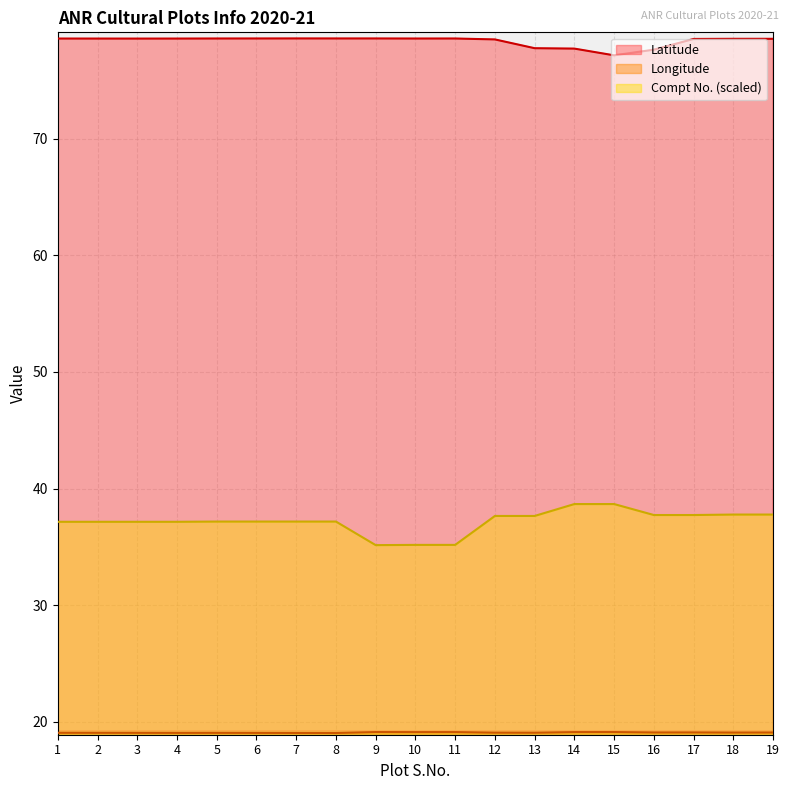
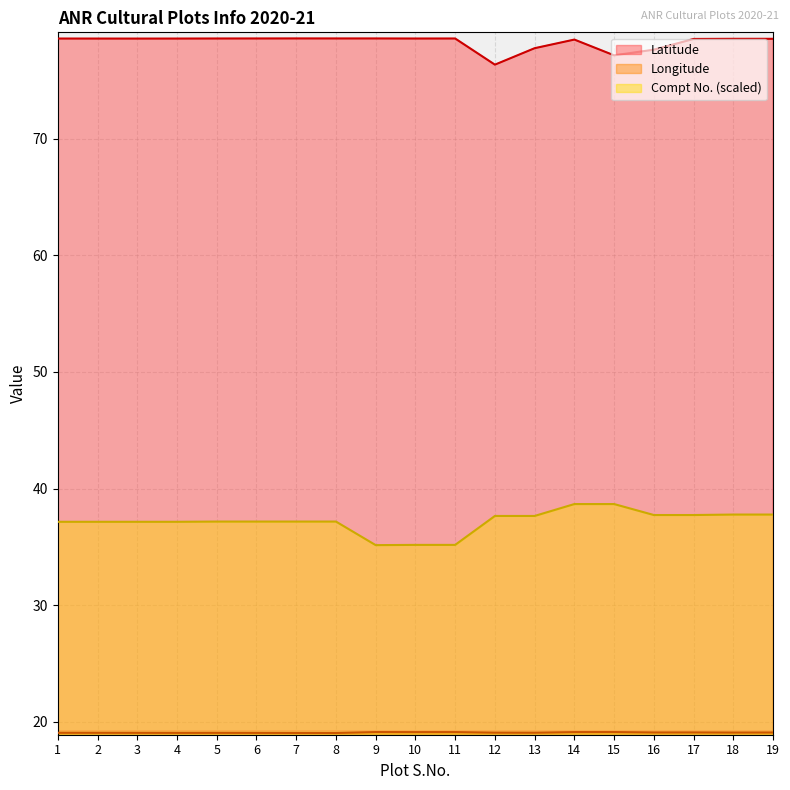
Latitude, 12: 78.5 -> 76.3
Latitude, 14: 77.7 -> 78.5
